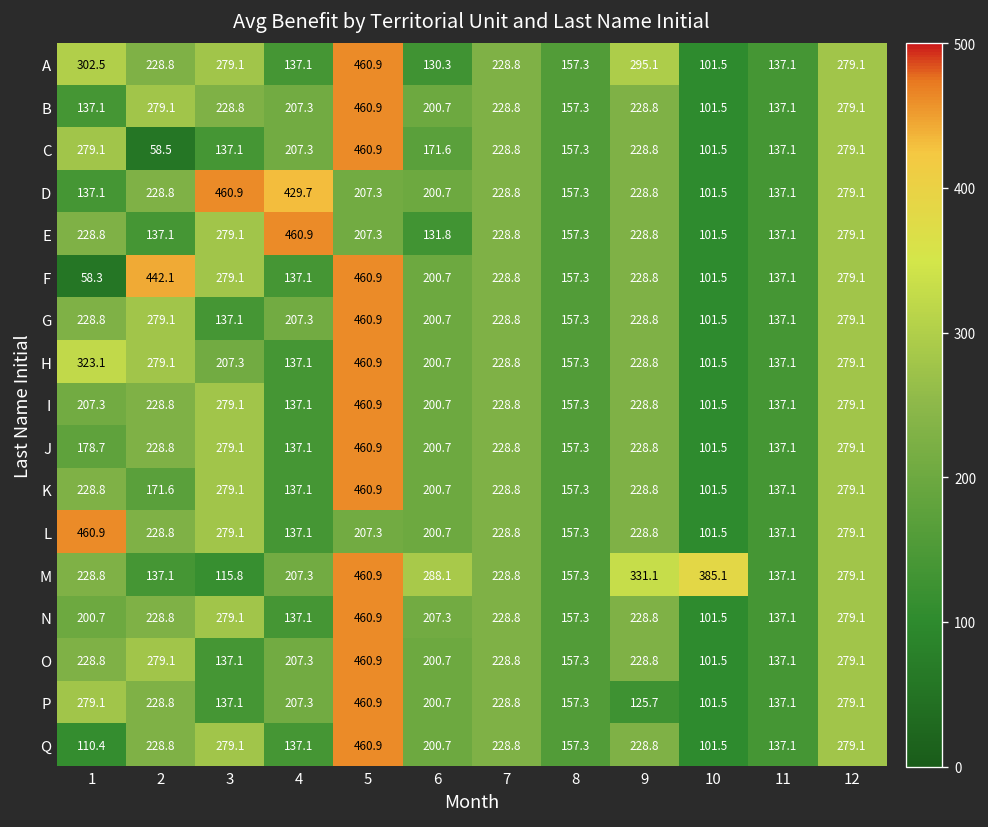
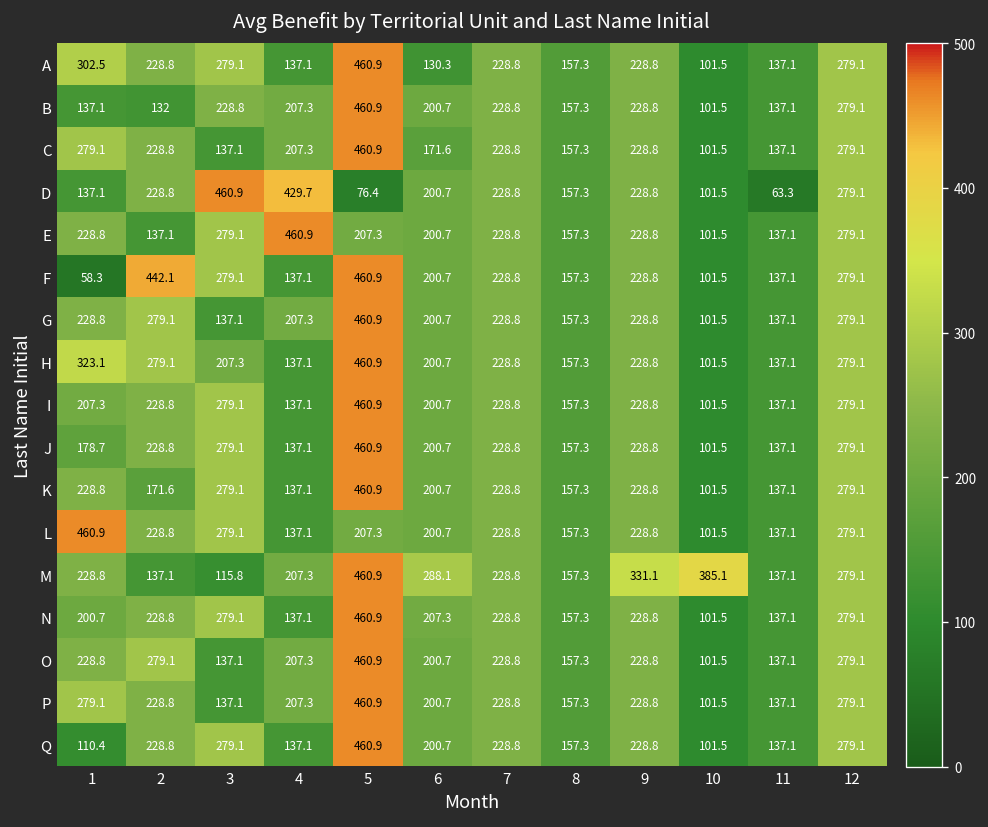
A, 9: 295.1 -> 228.8
B, 2: 279.1 -> 132
C, 2: 58.5 -> 228.8
D, 5: 207.3 -> 76.4
D, 11: 137.1 -> 63.3
E, 6: 131.8 -> 200.7
P, 9: 125.7 -> 228.8
